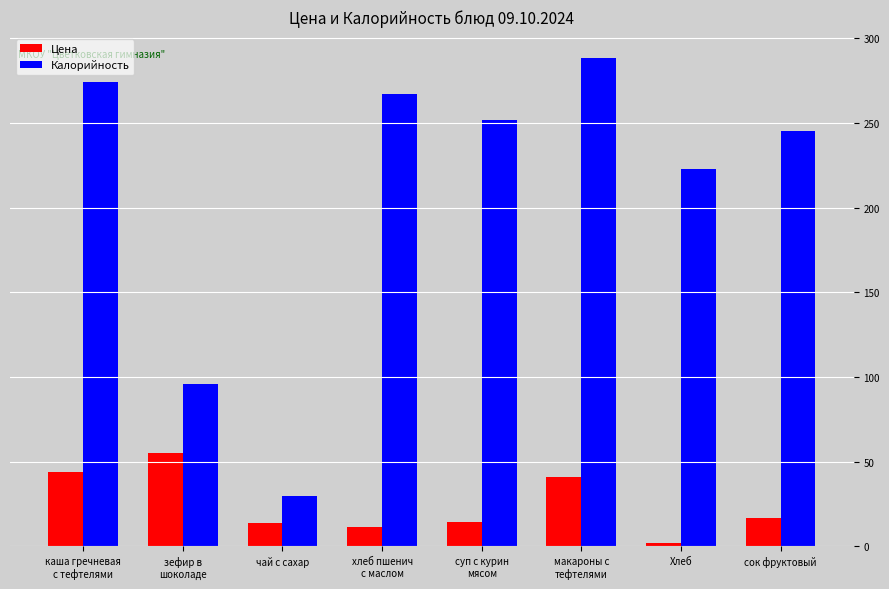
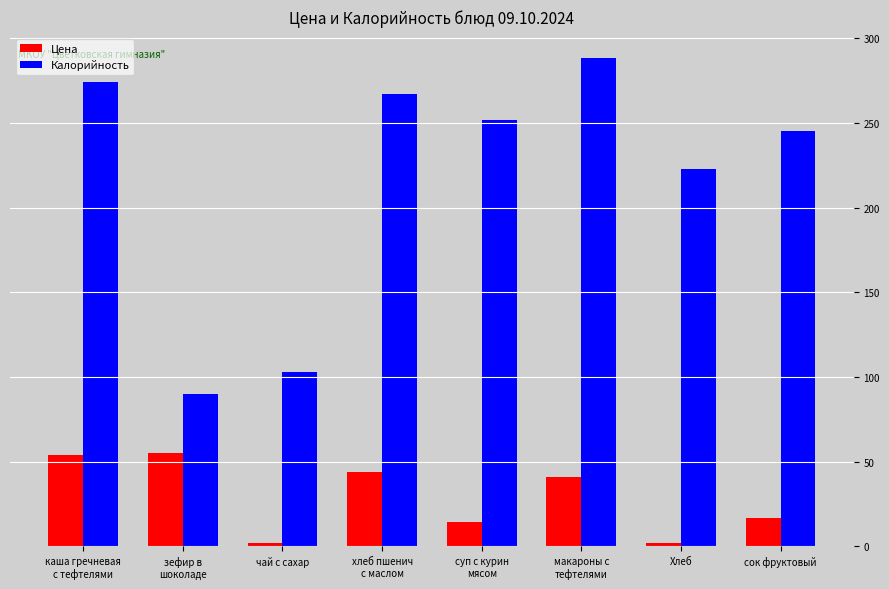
Цена, каша гречневая с тефтелями: 44 -> 54
Калорийность, зефир в шоколаде: 96 -> 90
Цена, чай с сахар: 14 -> 2
Калорийность, чай с сахар: 30 -> 103
Цена, хлеб пшенич с маслом: 11 -> 44
